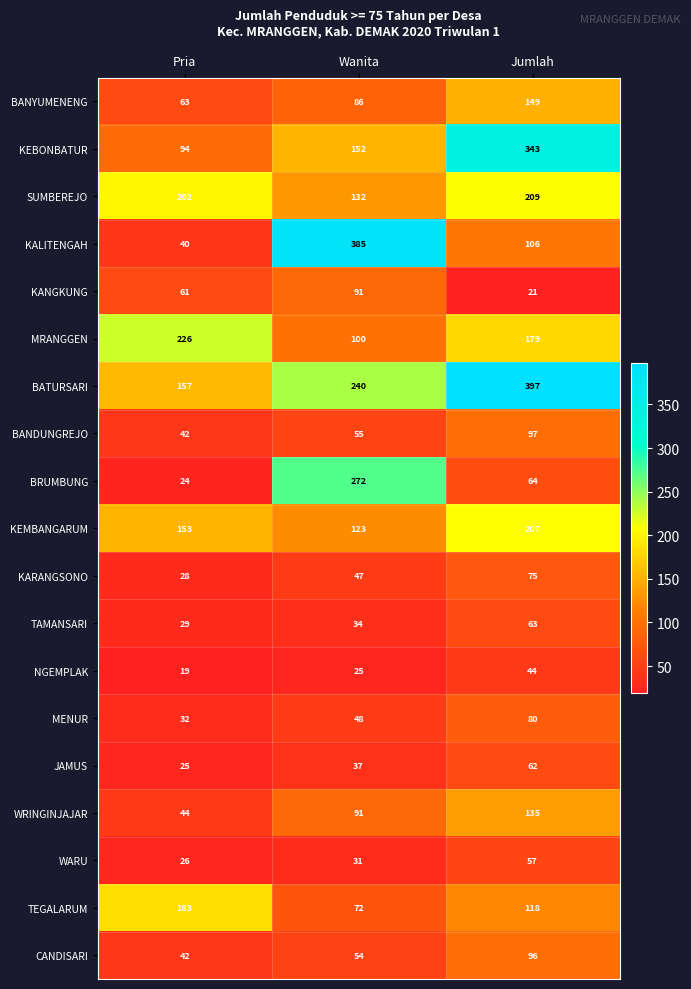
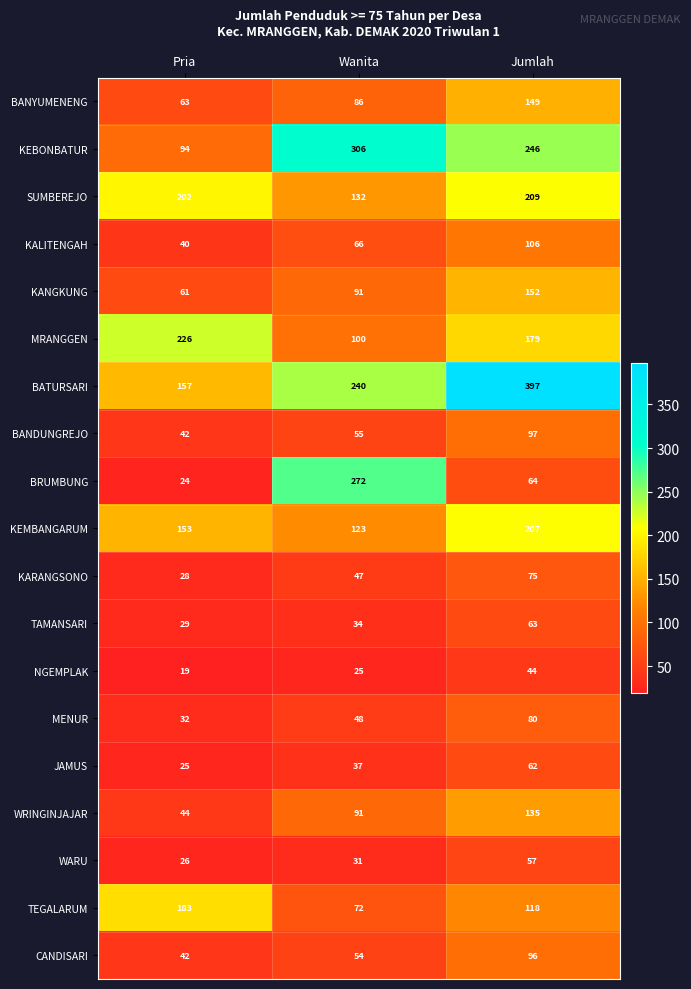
KEBONBATUR, Wanita: 152 -> 306
KEBONBATUR, Jumlah: 343 -> 246
KALITENGAH, Wanita: 385 -> 66
KANGKUNG, Jumlah: 21 -> 152
